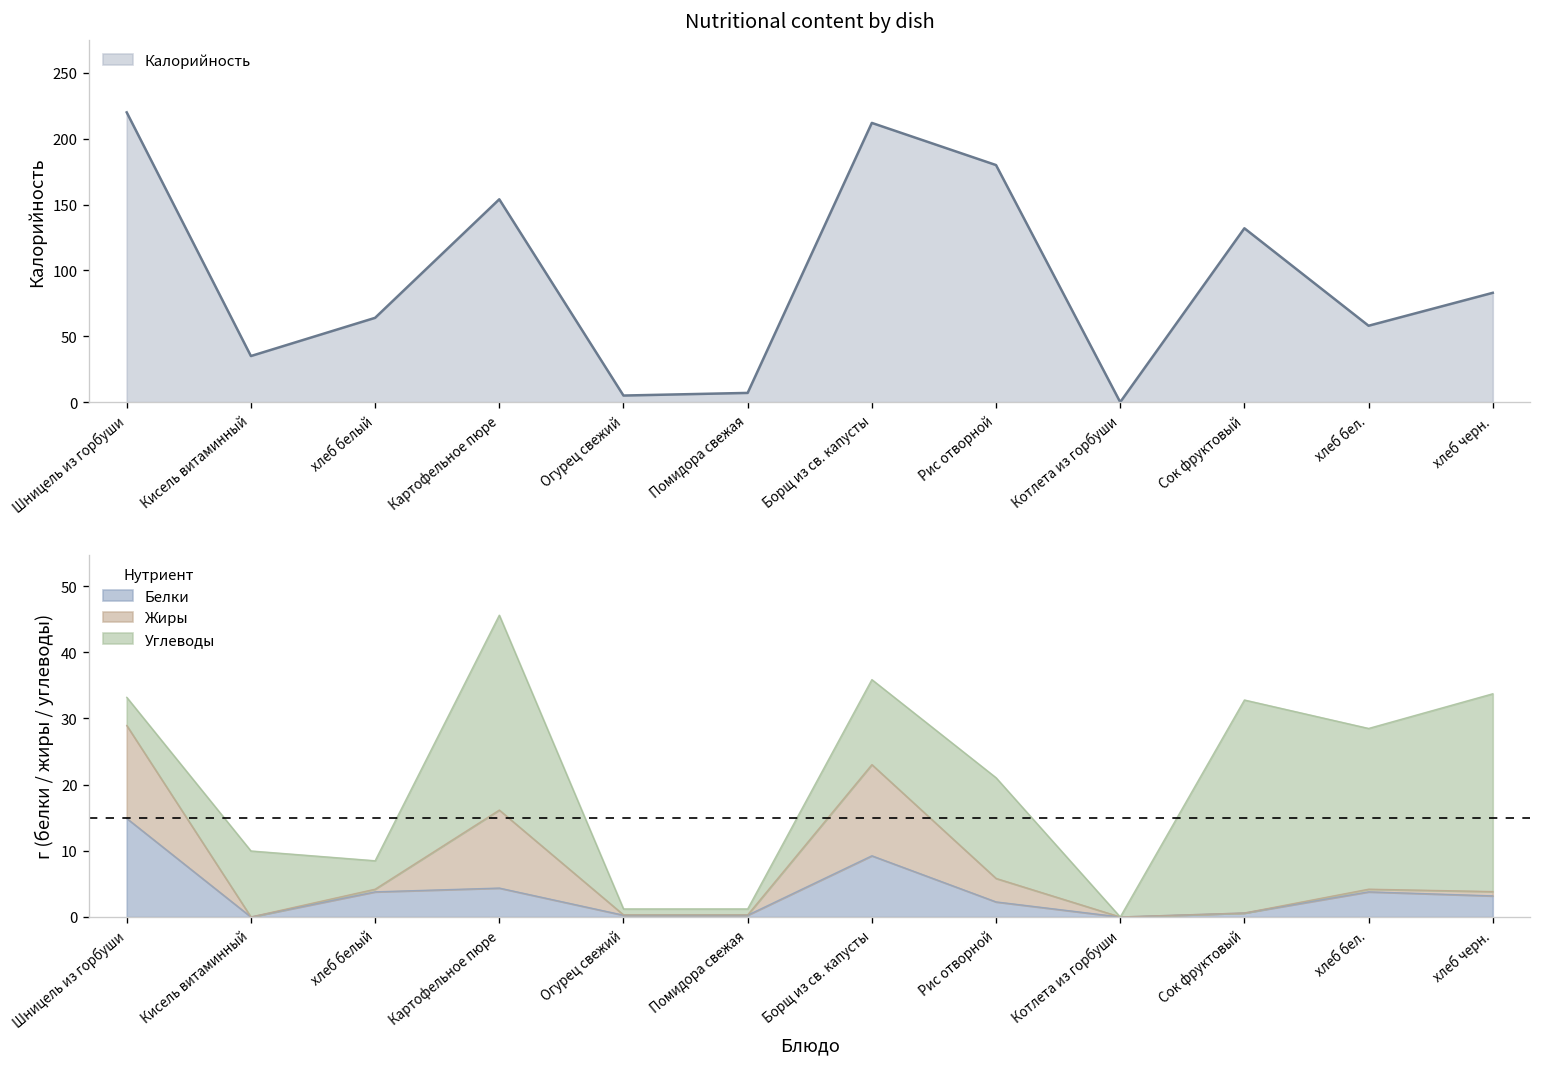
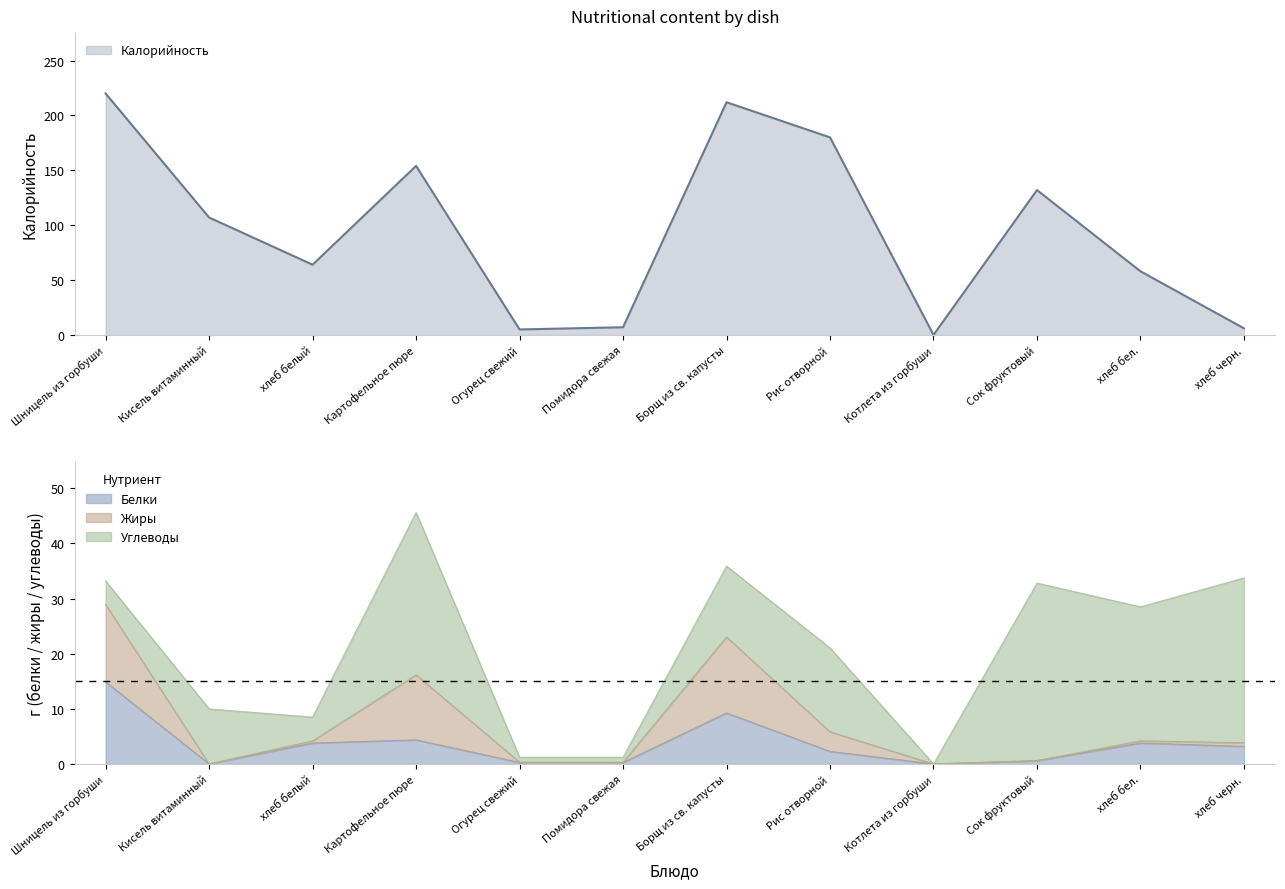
Nutritional content by dish, Кисель витаминный: 35 -> 107
Nutritional content by dish, хлеб черн.: 83 -> 6
